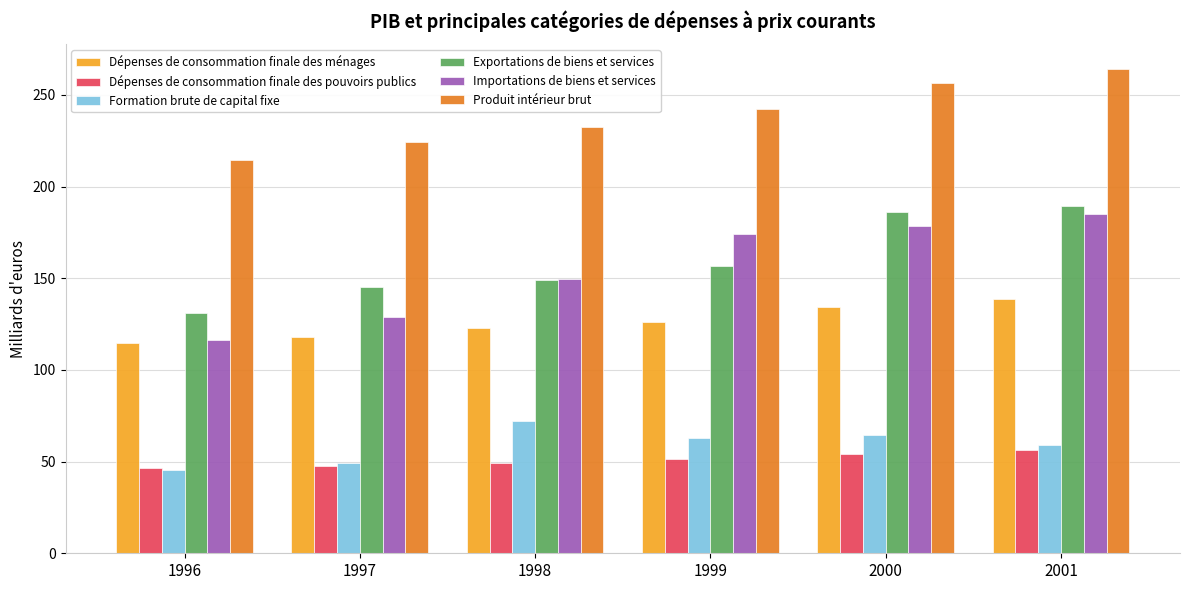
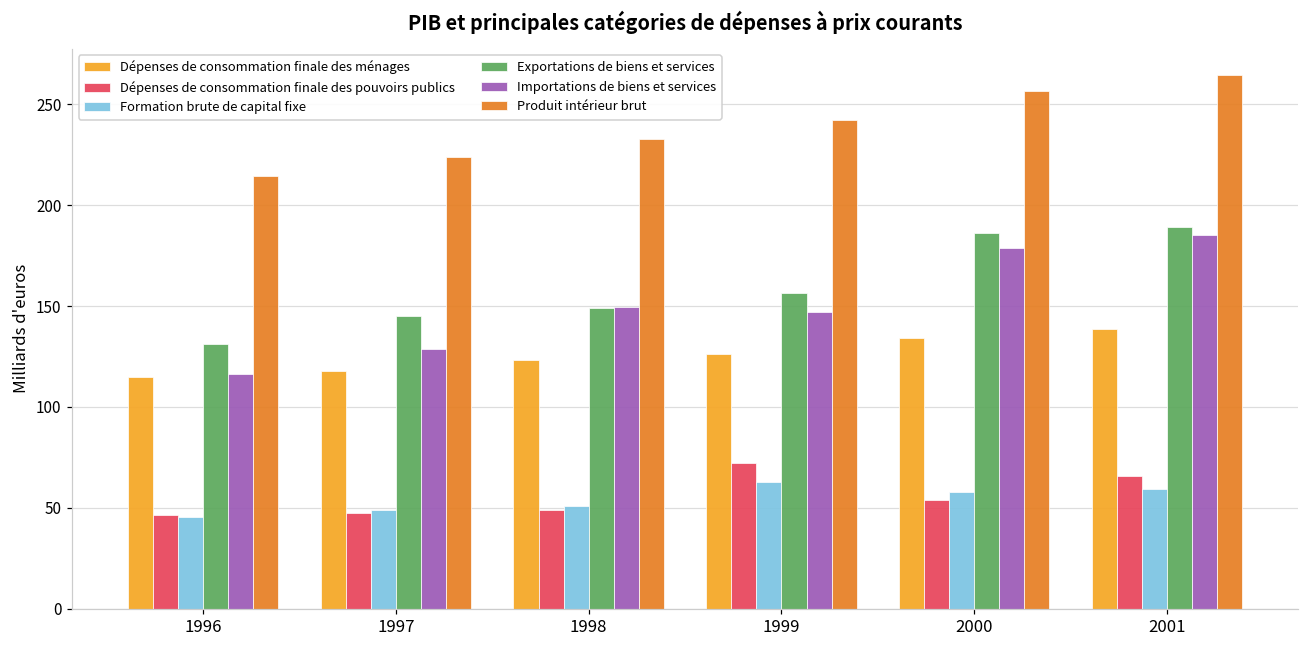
Formation brute de capital fixe, 1998: 72 -> 51
Dépenses de consommation finale des pouvoirs publics, 1999: 52 -> 72
Importations de biens et services, 1999: 174 -> 147
Formation brute de capital fixe, 2000: 64 -> 58
Dépenses de consommation finale des pouvoirs publics, 2001: 56 -> 66
